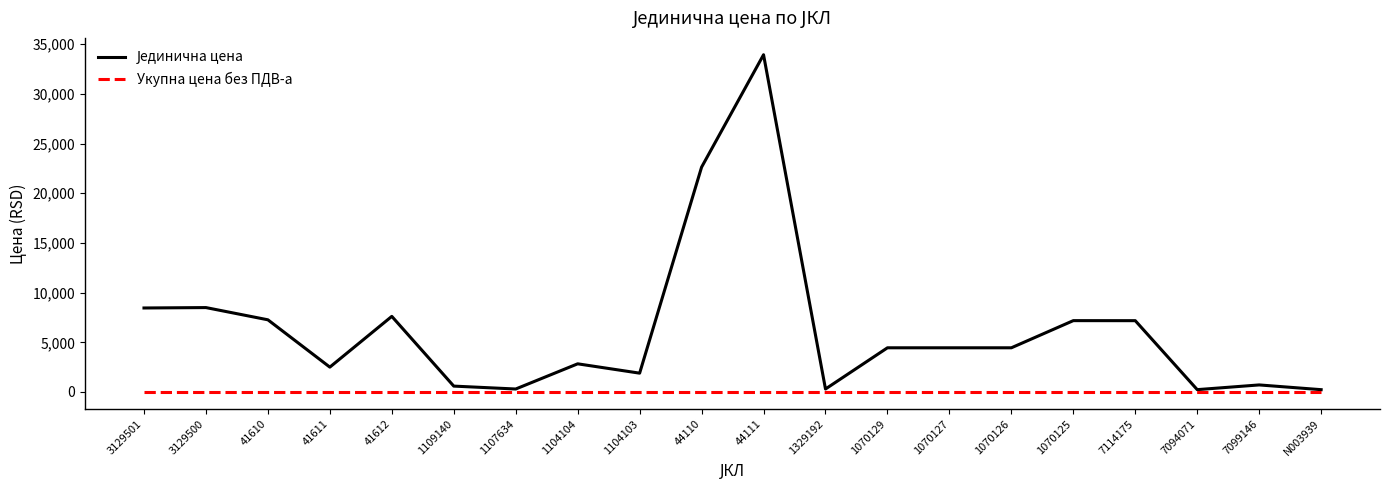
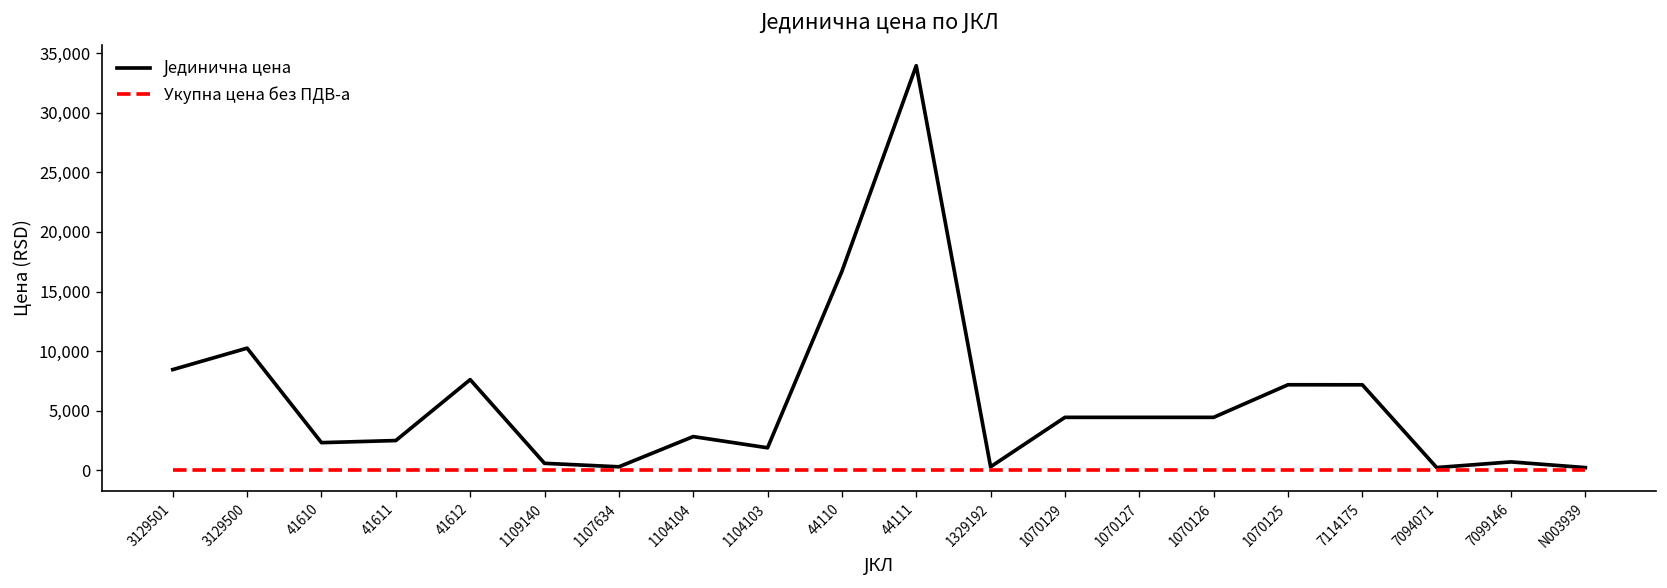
Јединична цена, 3129500: 8,000 -> 10,000
Јединична цена, 41610: 7,000 -> 2,000
Јединична цена, 44110: 23,000 -> 17,000
